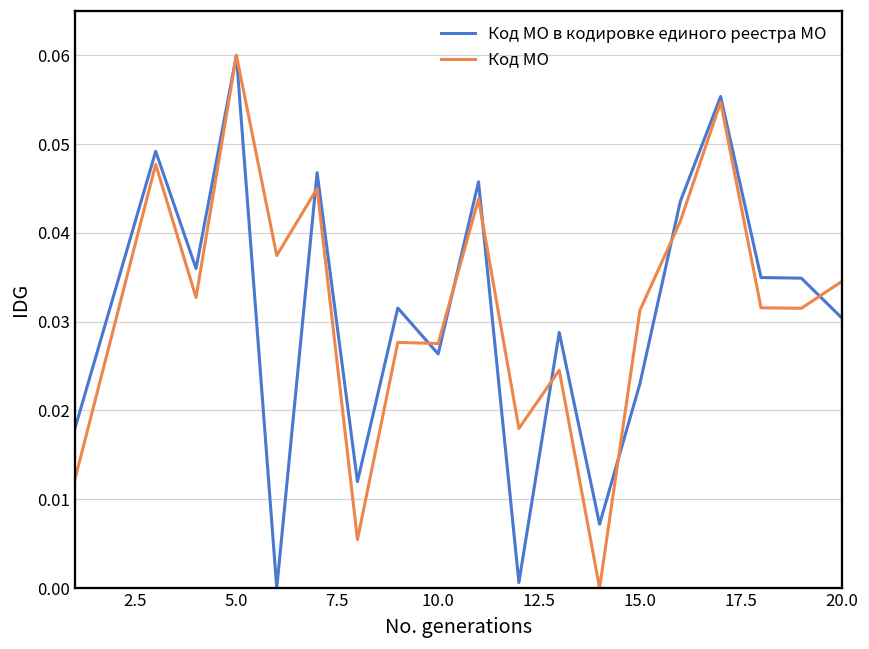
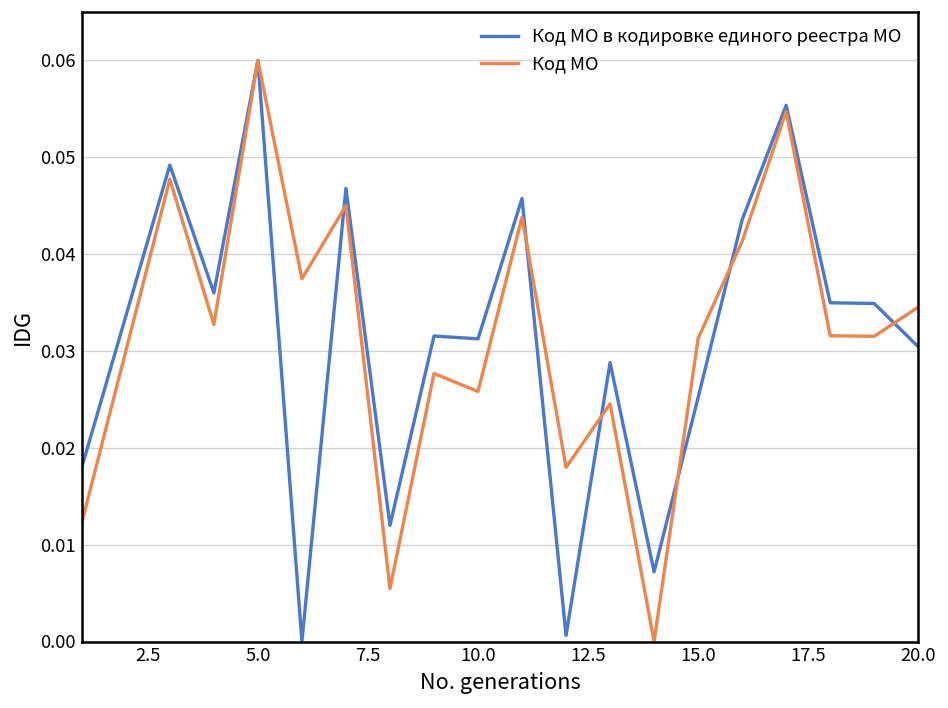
Код МО в кодировке единого реестра МО, 10.0: 0.026 -> 0.031
Код МО, 10.0: 0.028 -> 0.026
Код МО в кодировке единого реестра МО, 15.0: 0.023 -> 0.025
